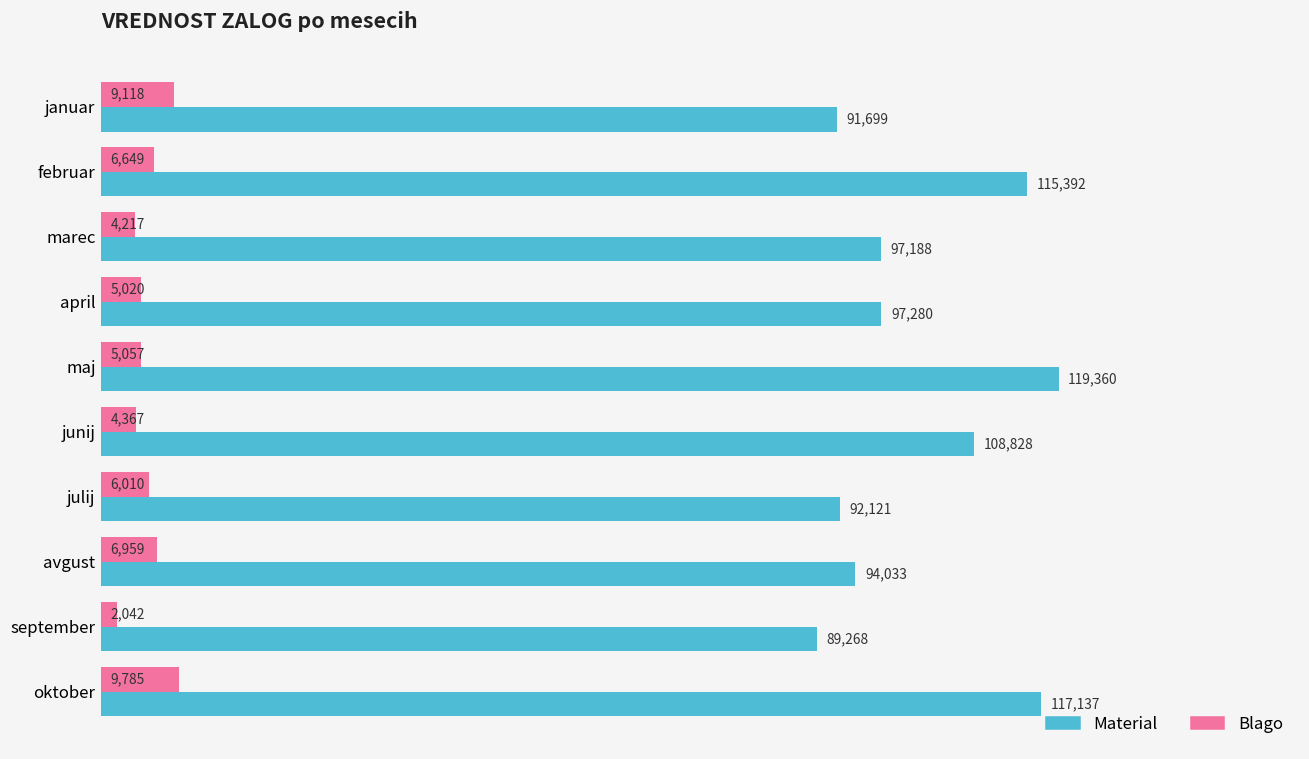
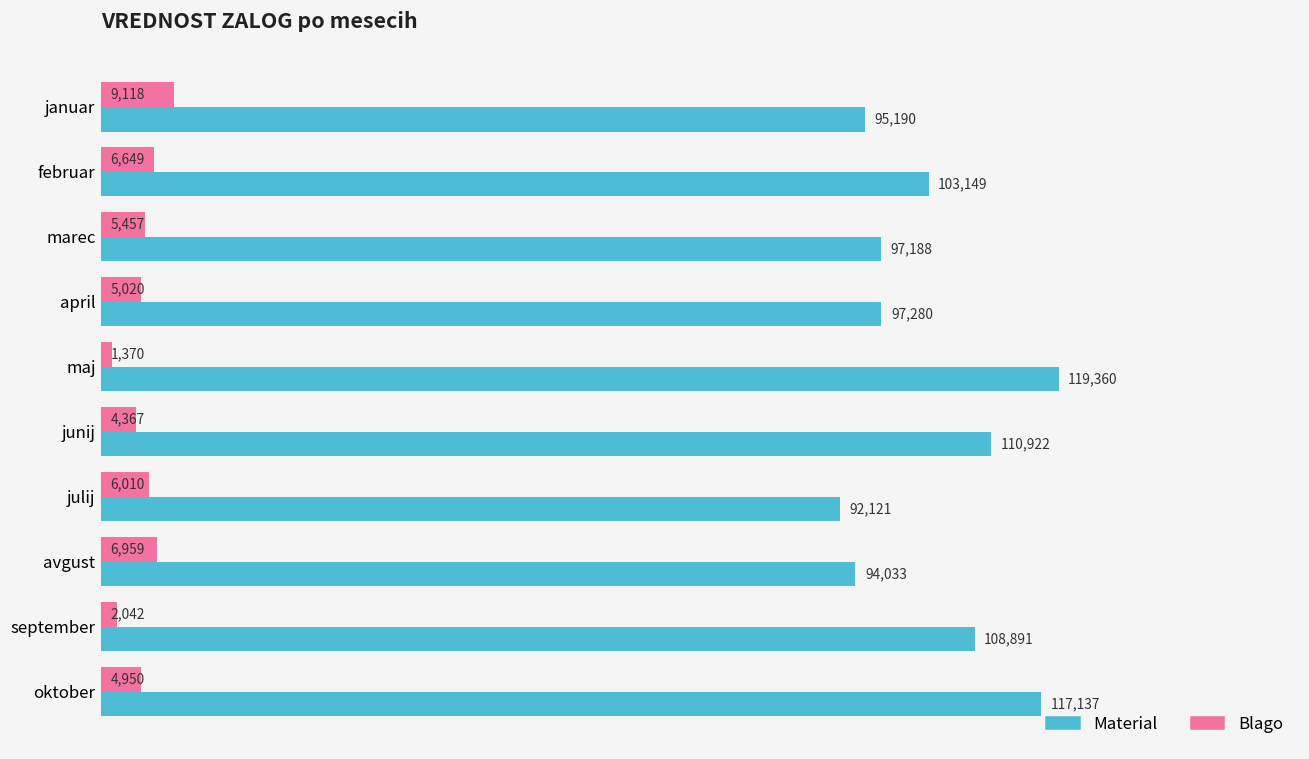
Material, januar: 91,699 -> 95,190
Material, februar: 115,392 -> 103,149
Blago, marec: 4,217 -> 5,457
Blago, maj: 5,057 -> 1,370
Material, junij: 108,828 -> 110,922
Material, september: 89,268 -> 108,891
Blago, oktober: 9,785 -> 4,950
